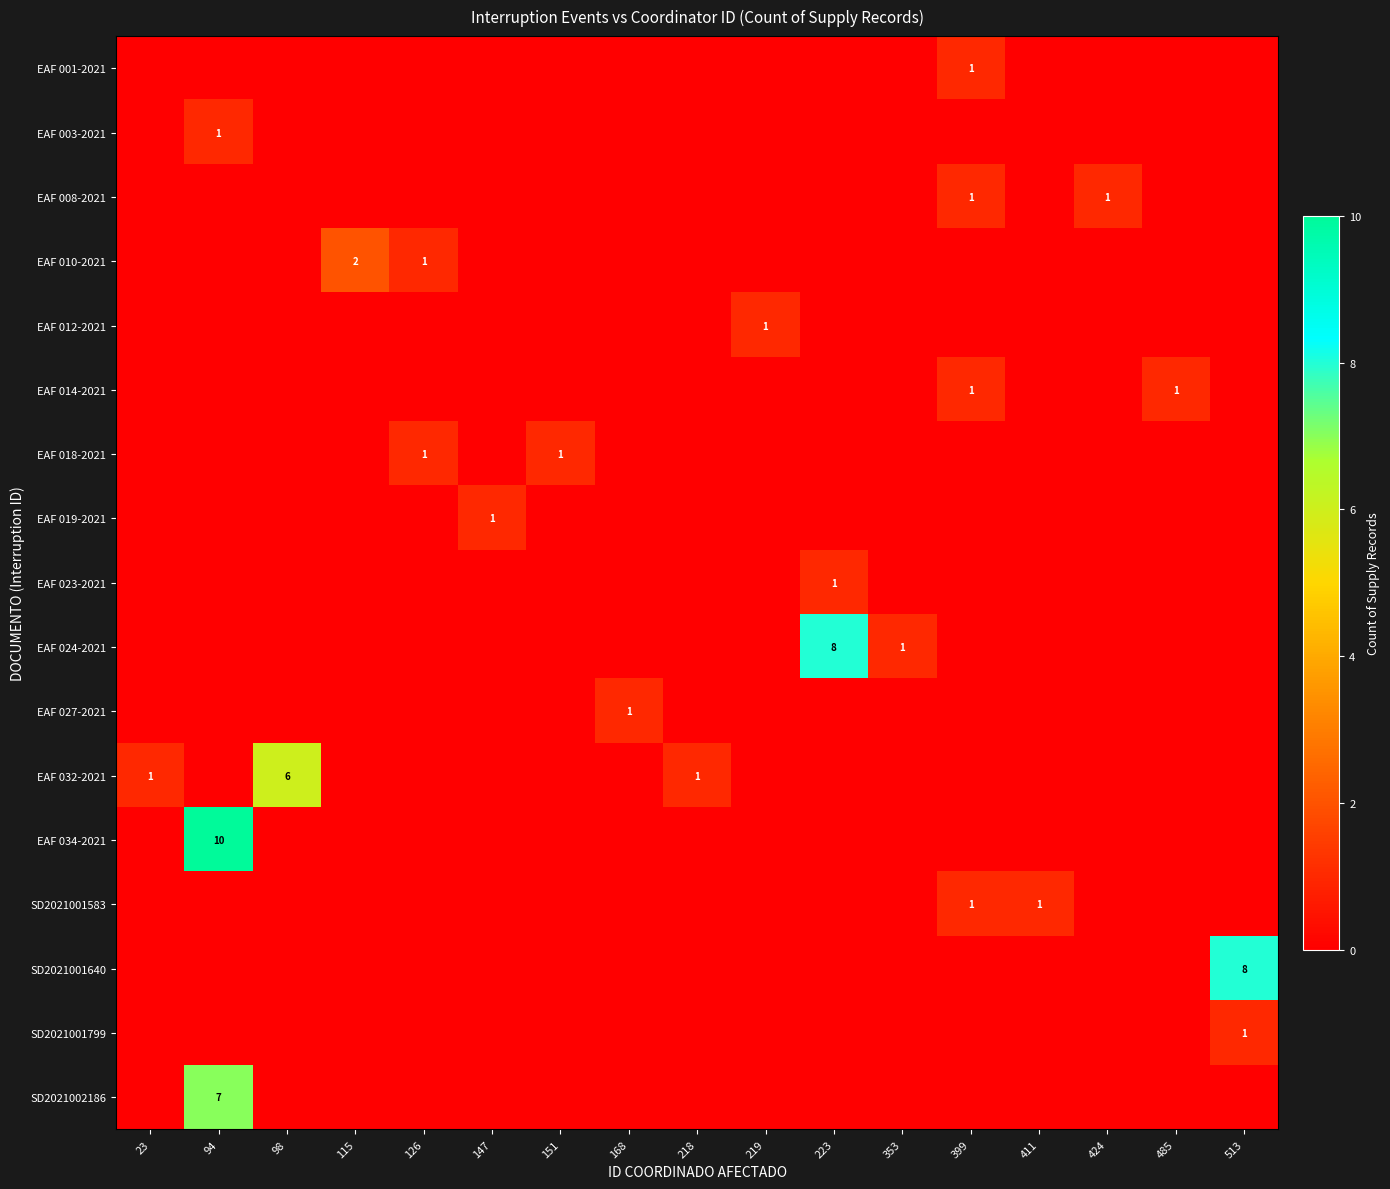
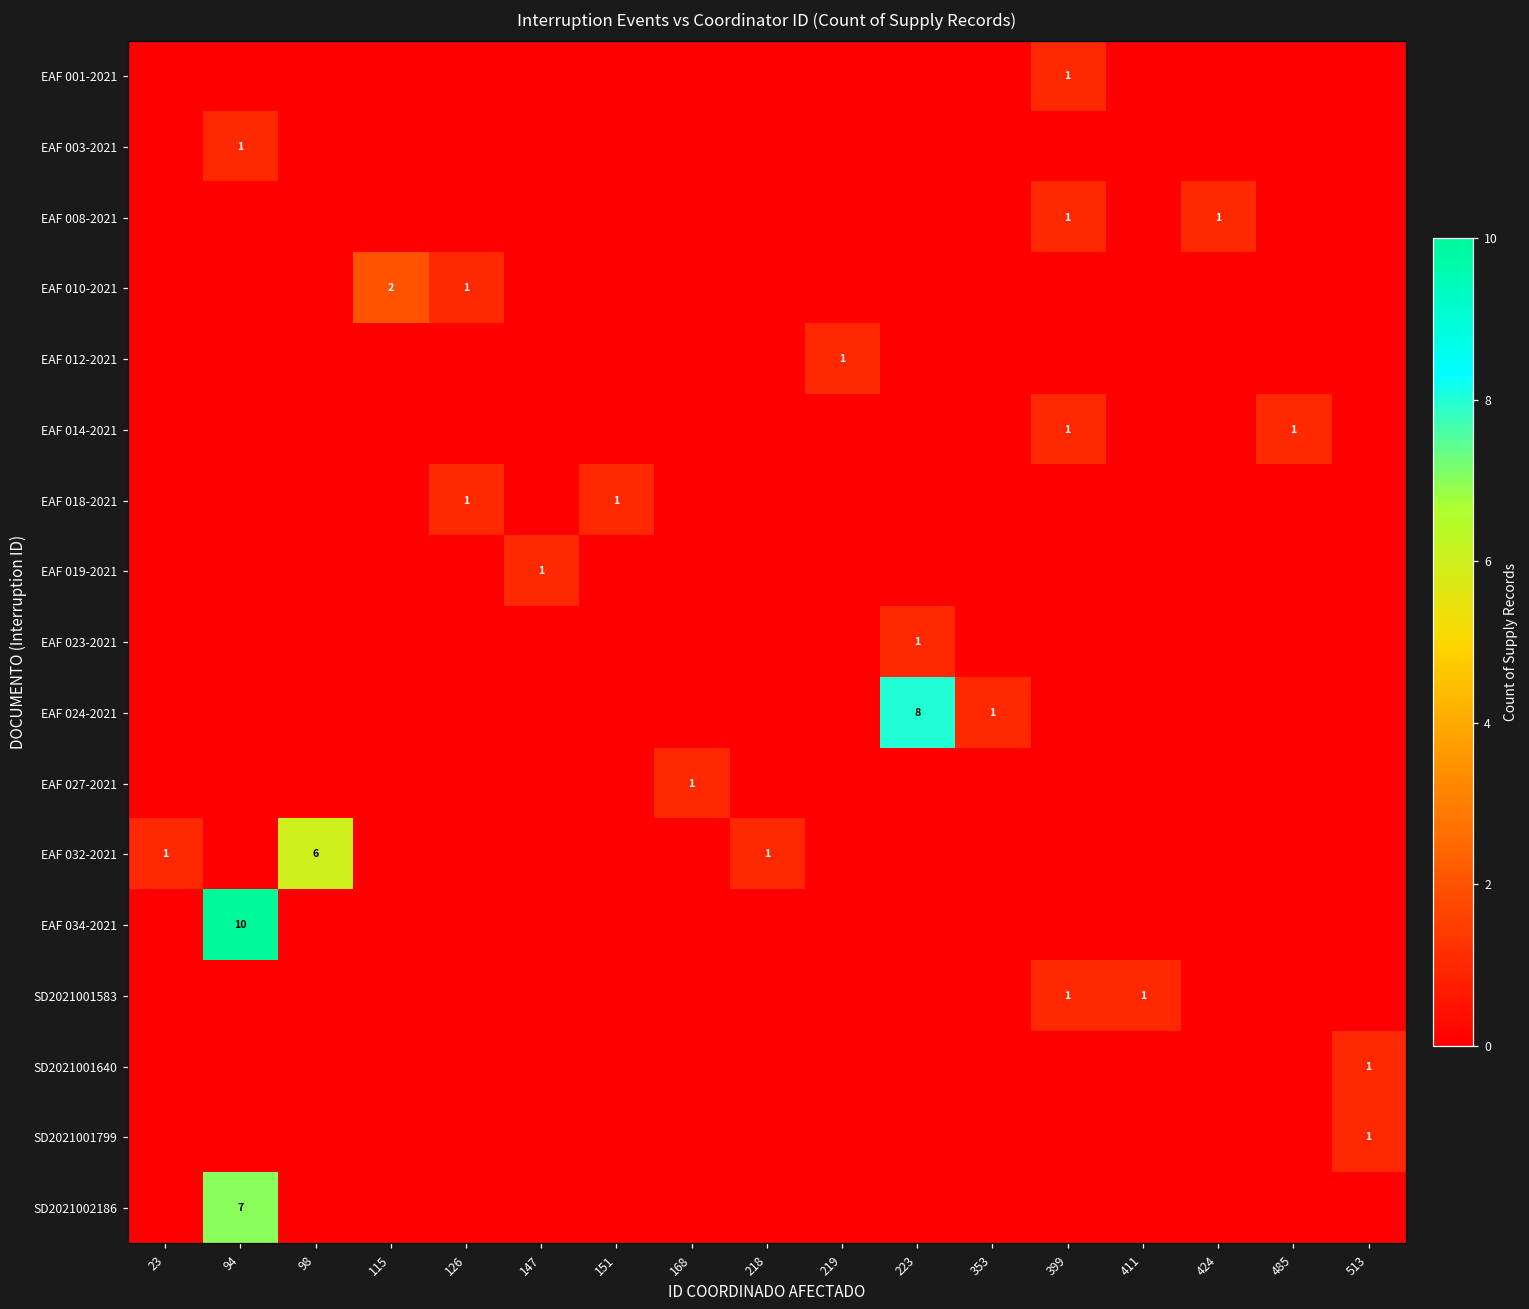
SD2021001640, 513: 8 -> 1
